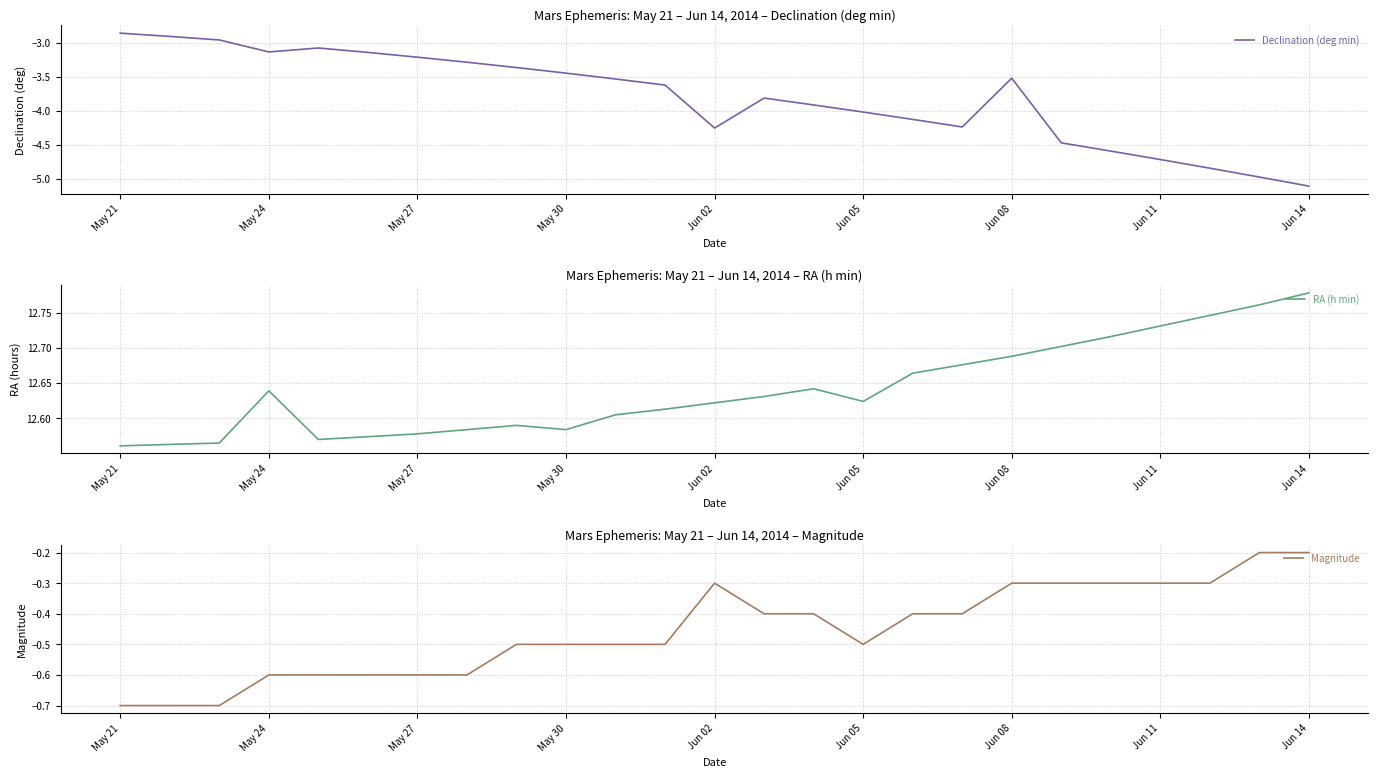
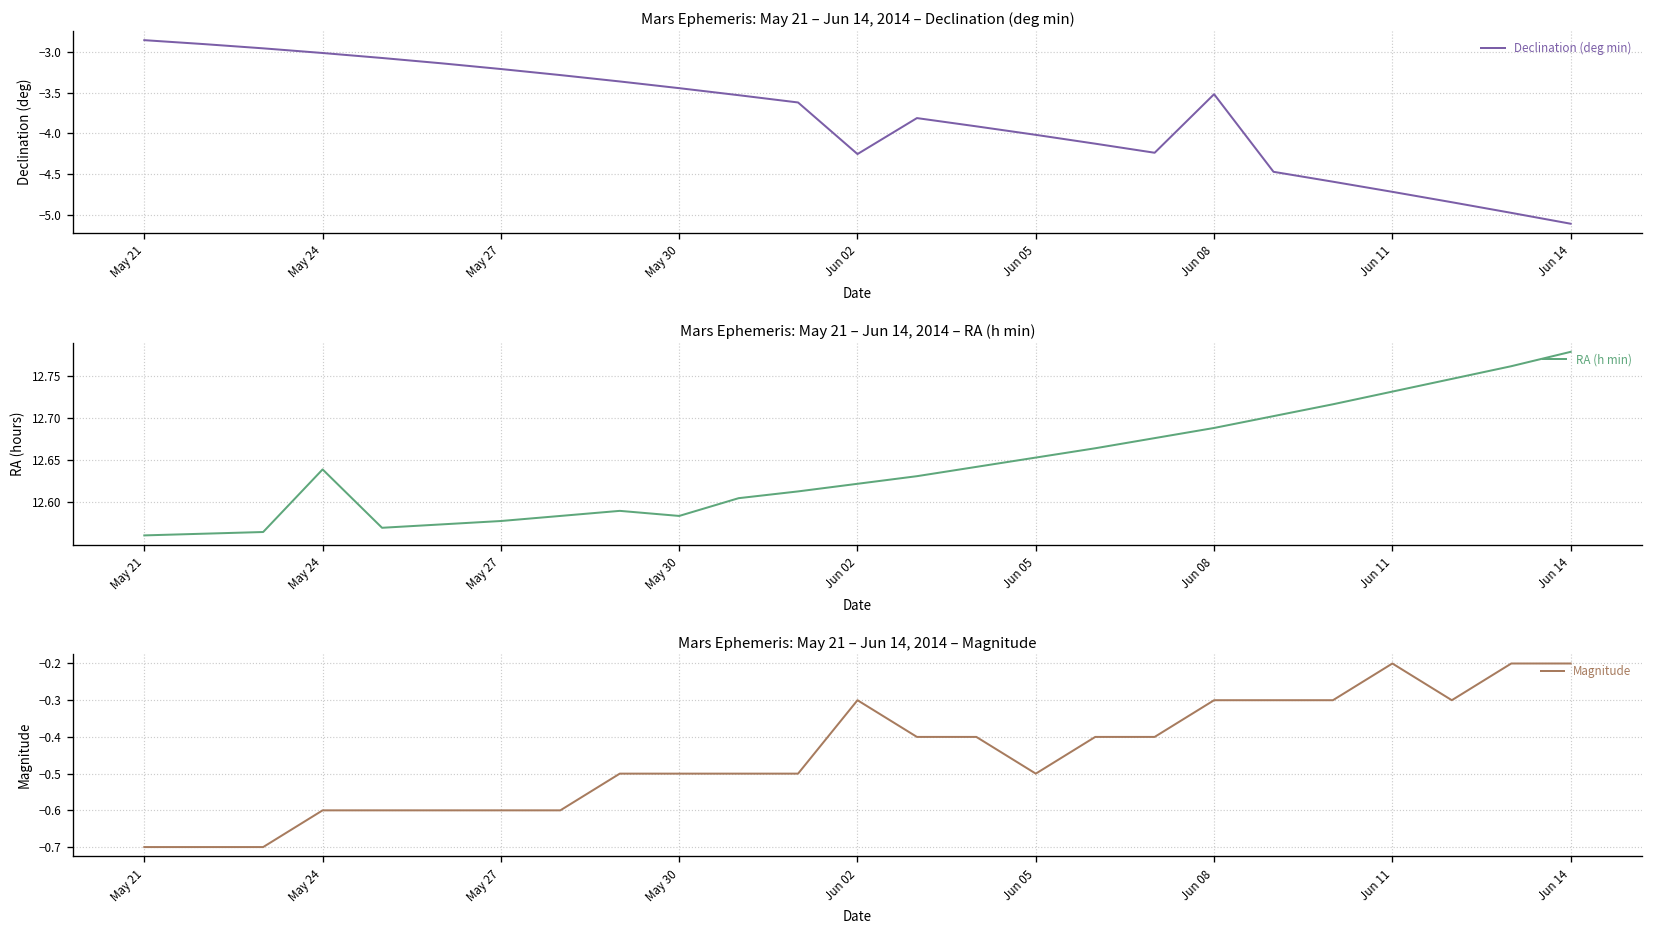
Mars Ephemeris: May 21 – Jun 14, 2014 – Declination (deg min), May 24: -3.1 -> -3.0
Mars Ephemeris: May 21 – Jun 14, 2014 – RA (h min), Jun 05: 12.62 -> 12.65
Mars Ephemeris: May 21 – Jun 14, 2014 – Magnitude, Jun 11: -0.3 -> -0.2
